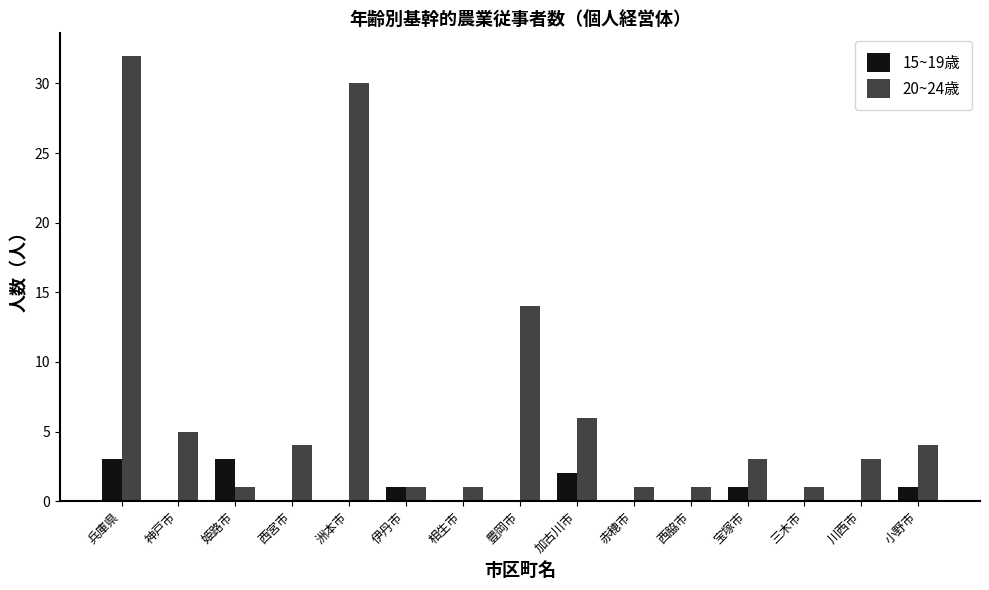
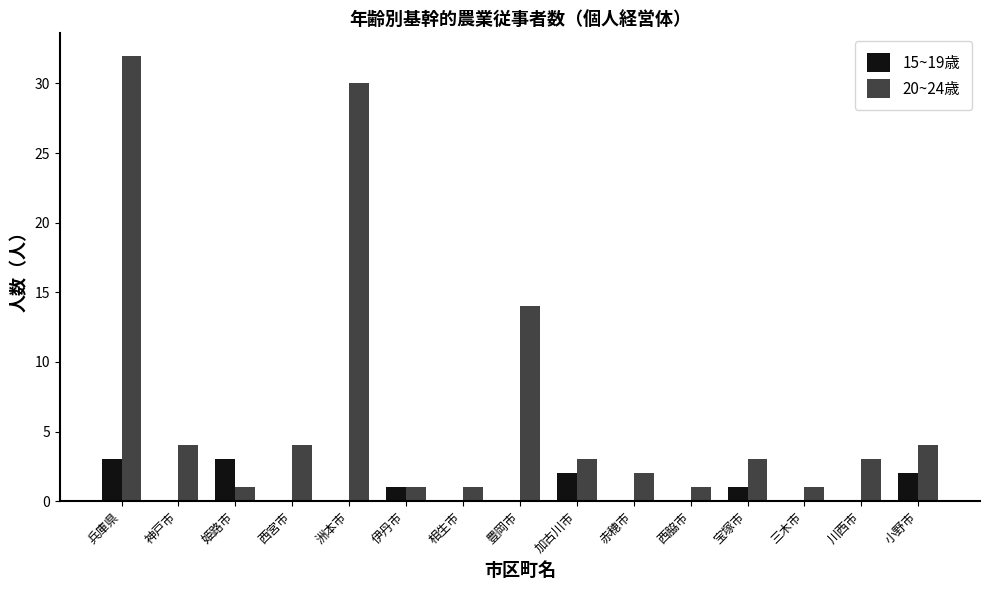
20~24歳, 神戸市: 5 -> 4
20~24歳, 加古川市: 6 -> 3
20~24歳, 赤穂市: 1 -> 2
15~19歳, 小野市: 1 -> 2
